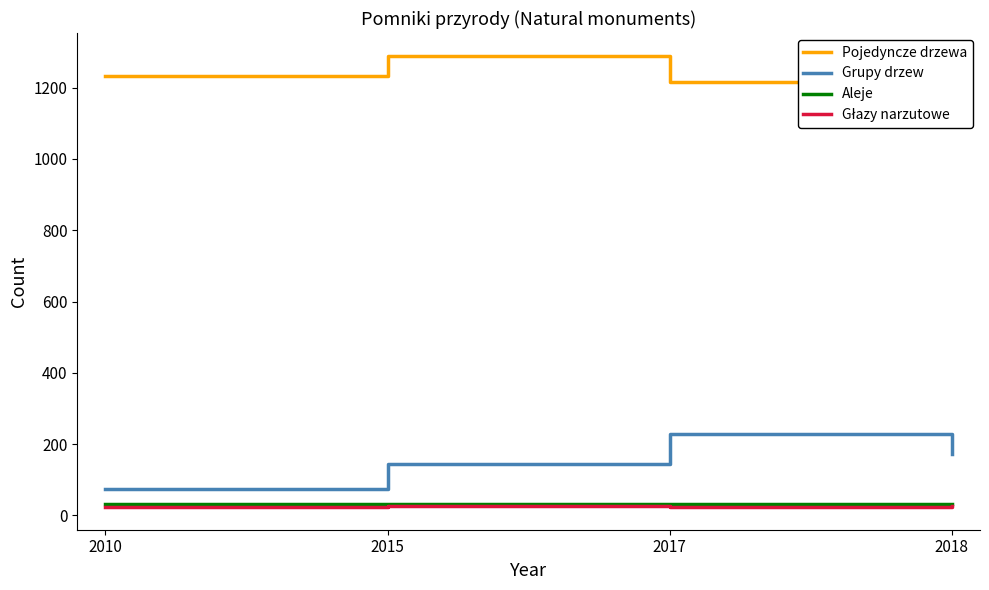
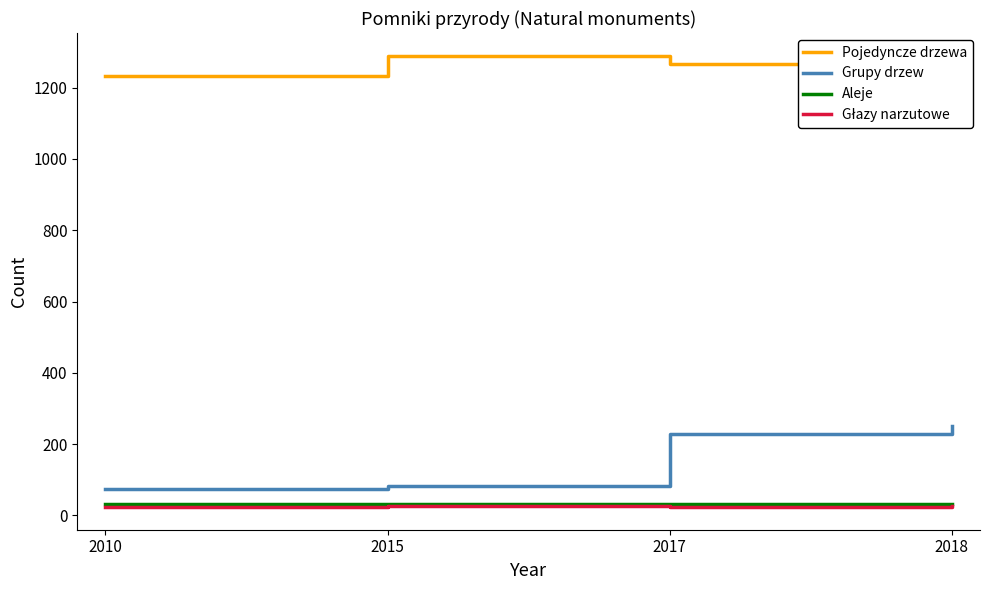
Grupy drzew, 2015: 140 -> 80
Pojedyncze drzewa, 2017: 1220 -> 1270
Grupy drzew, 2018: 170 -> 250
